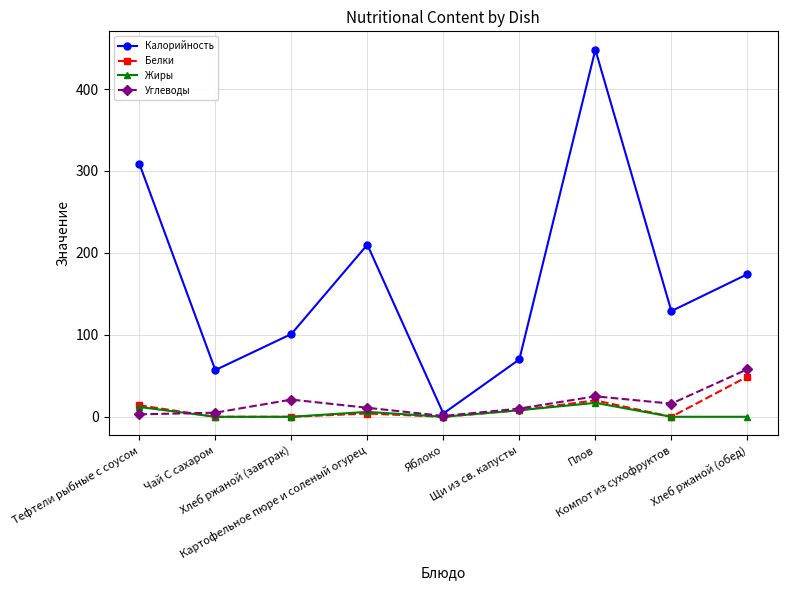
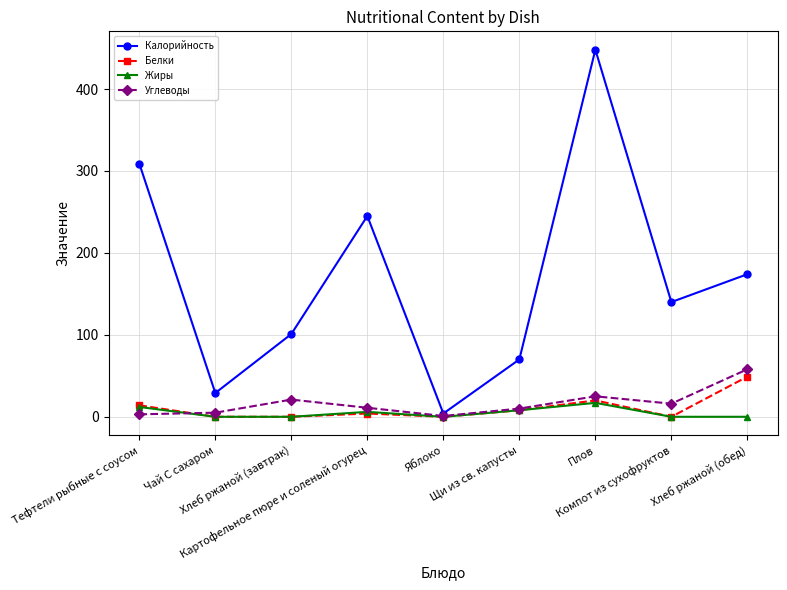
Калорийность, Чай С сахаром: 60 -> 30
Калорийность, Картофельное пюре и соленый огурец: 210 -> 250
Калорийность, Компот из сухофруктов: 130 -> 140
